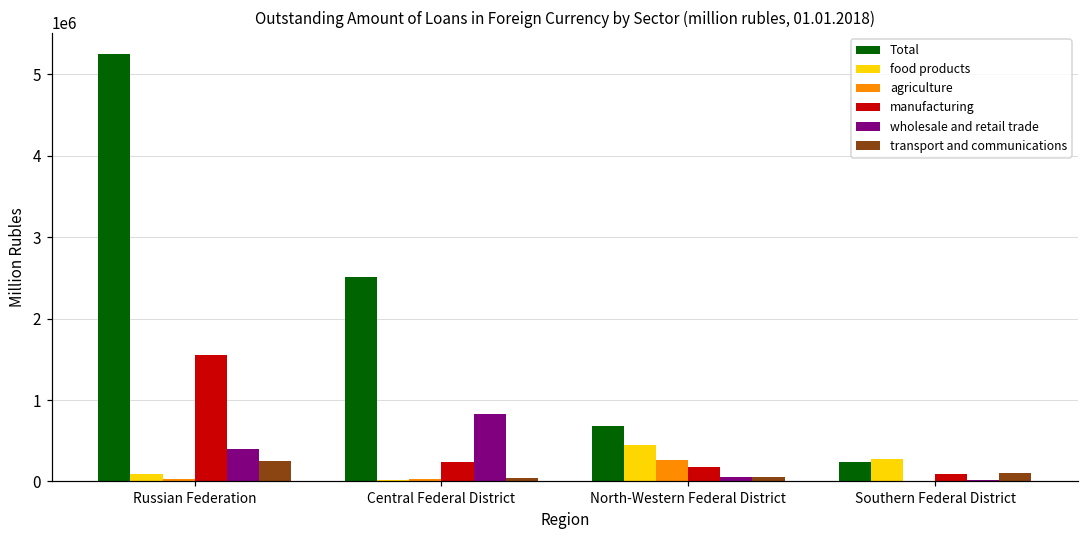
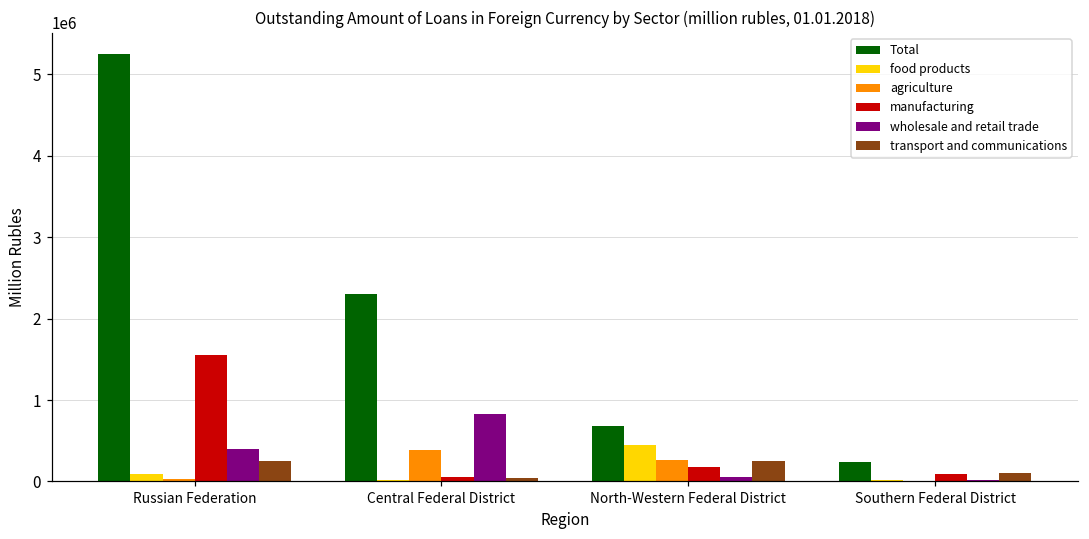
Total, Central Federal District: 2500000 -> 2300000
agriculture, Central Federal District: 0 -> 400000
manufacturing, Central Federal District: 200000 -> 100000
transport and communications, North-Western Federal District: 100000 -> 300000
food products, Southern Federal District: 300000 -> 0
